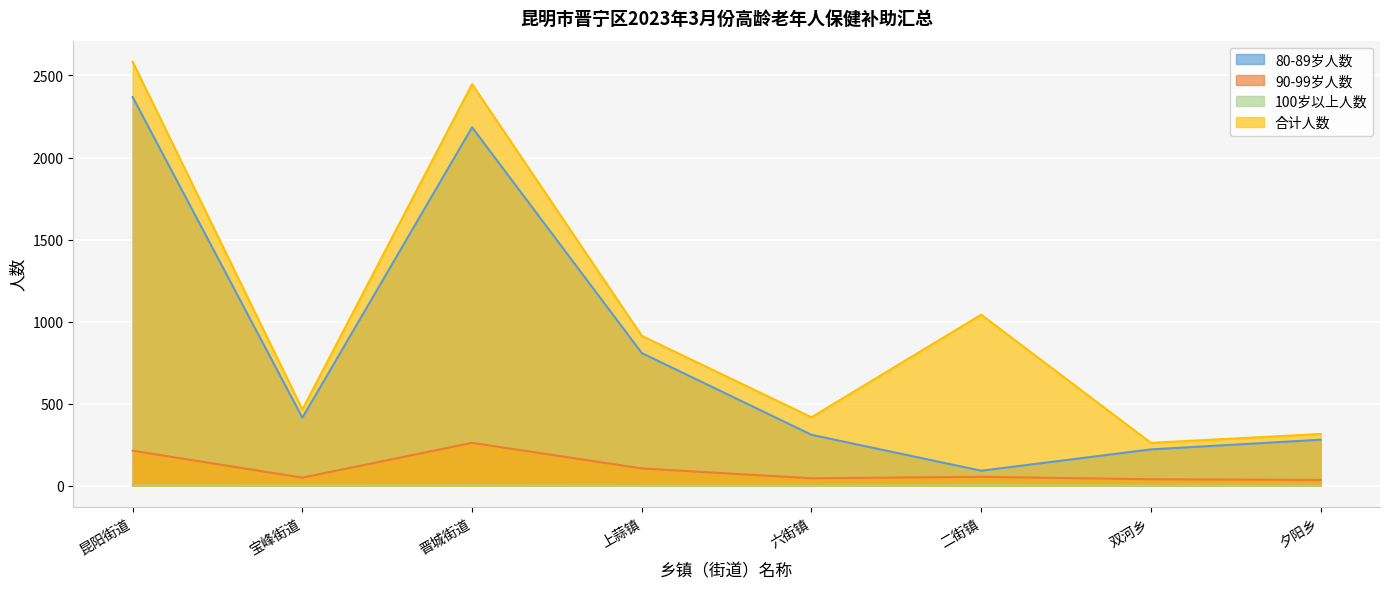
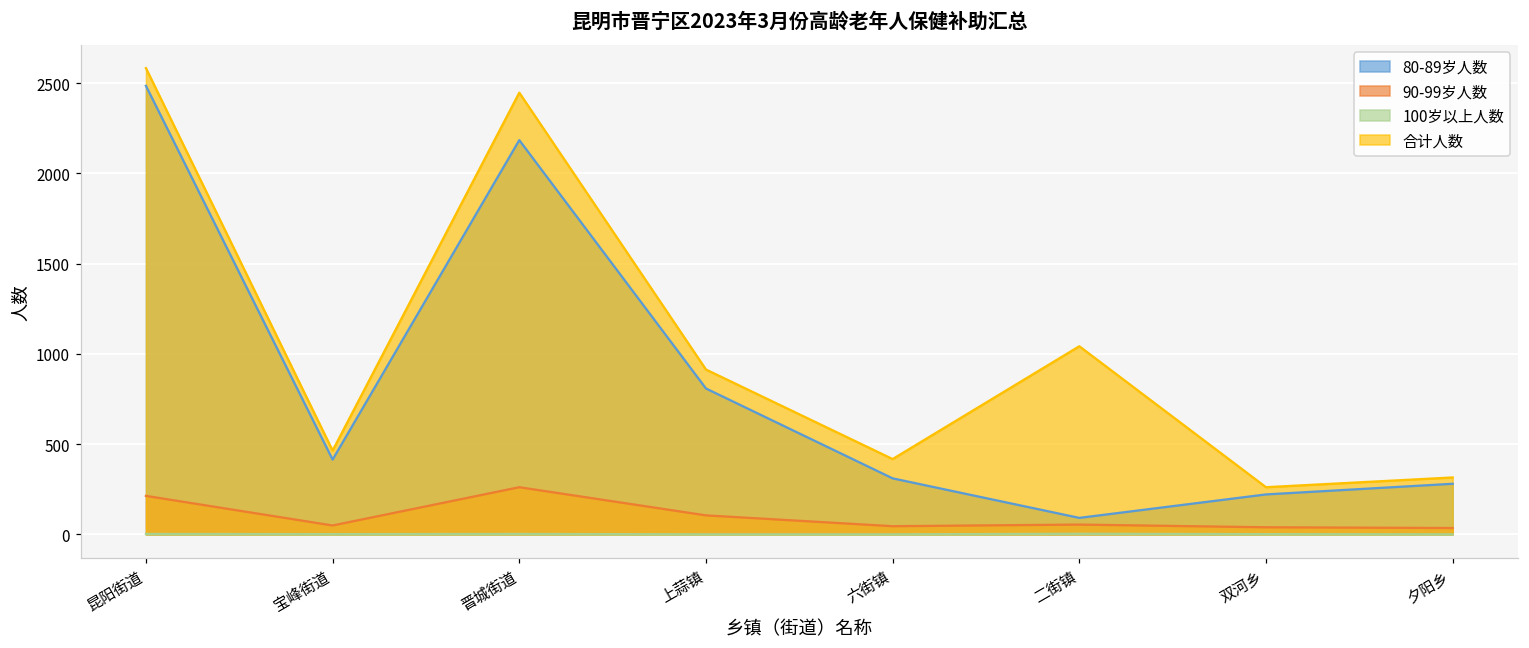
80-89岁人数, 昆阳街道: 2370 -> 2490
